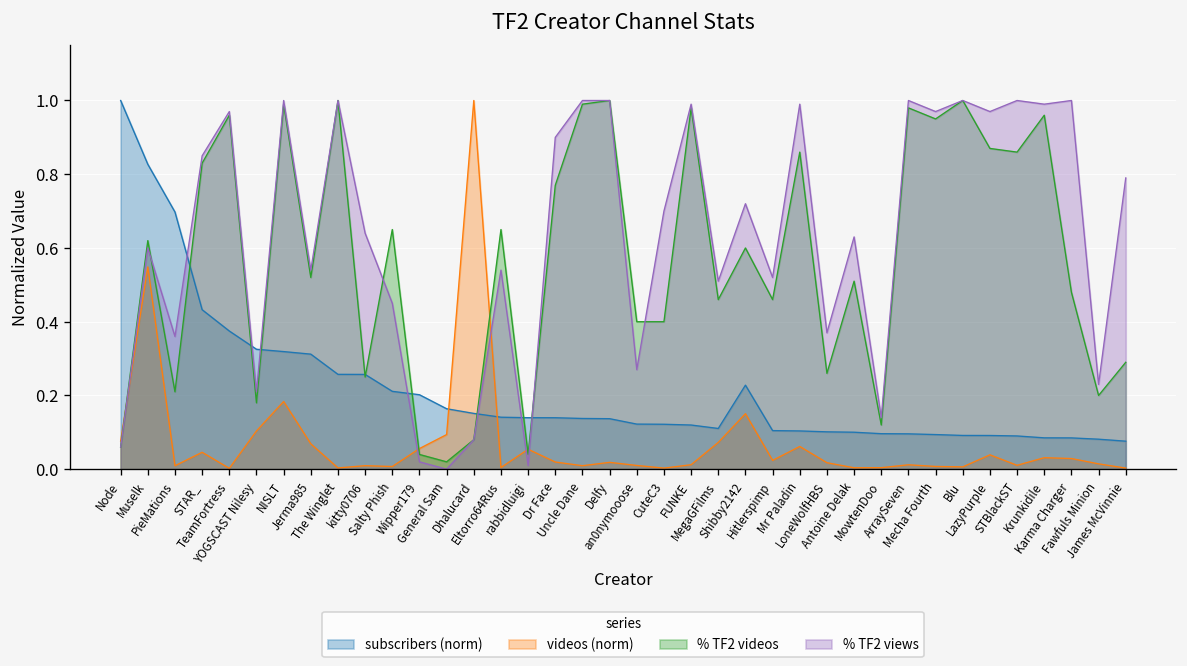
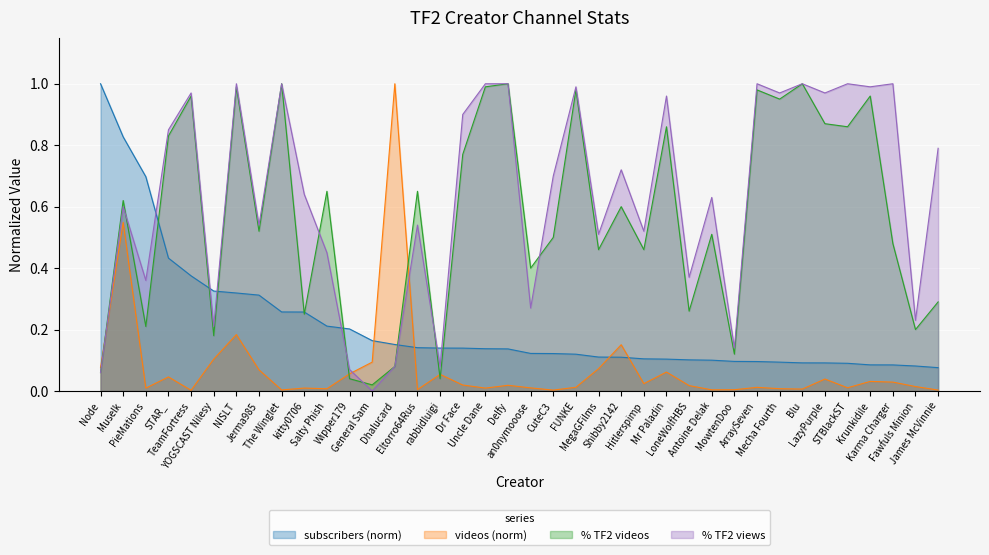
% TF2 views, Wipper179: 0.02 -> 0.07
% TF2 views, rabbidluigi: 0.01 -> 0.08
% TF2 videos, CuteC3: 0.4 -> 0.5
subscribers (norm), Shibby2142: 0.23 -> 0.11
% TF2 views, Mr Paladin: 0.99 -> 0.96
